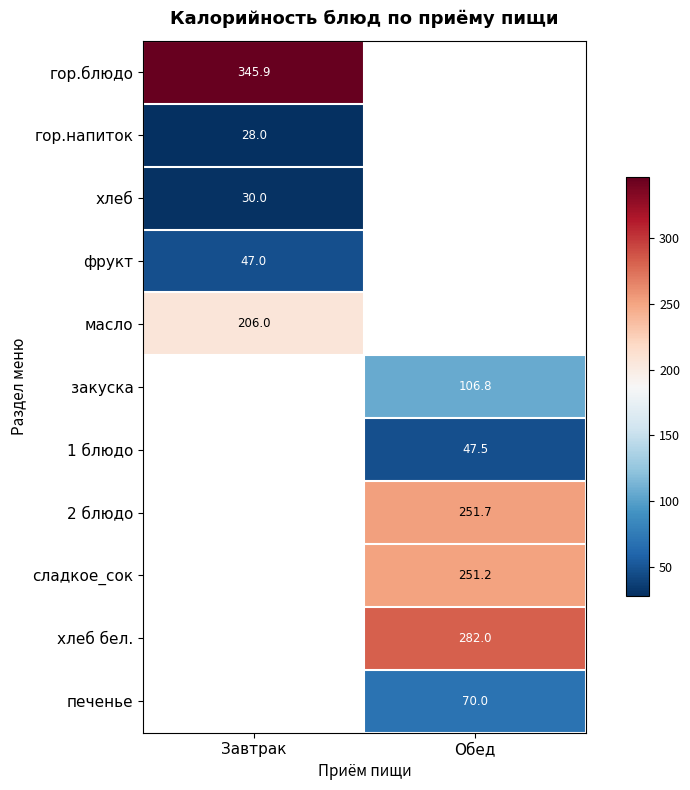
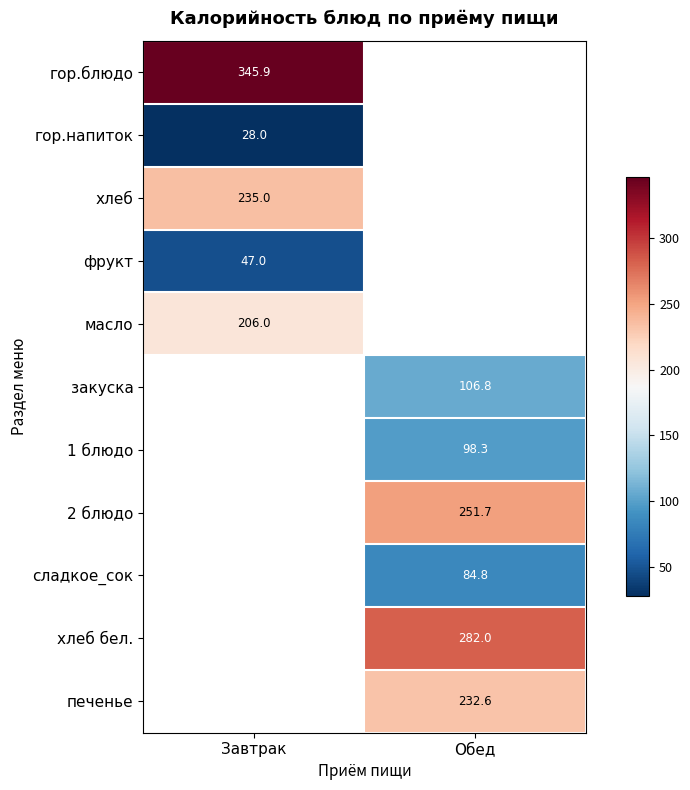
хлеб, Завтрак: 30.0 -> 235.0
1 блюдо, Обед: 47.5 -> 98.3
сладкое_сок, Обед: 251.2 -> 84.8
печенье, Обед: 70.0 -> 232.6
